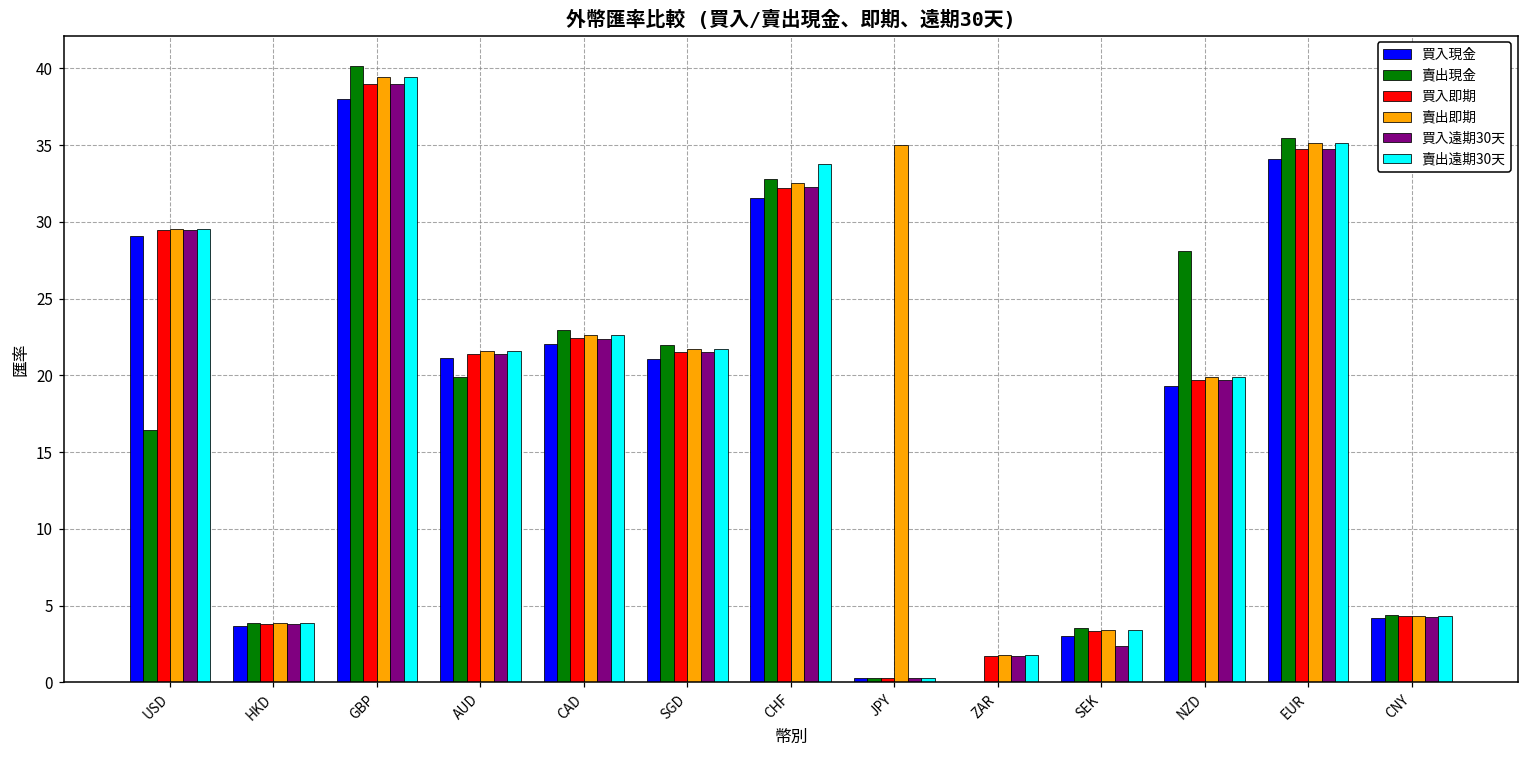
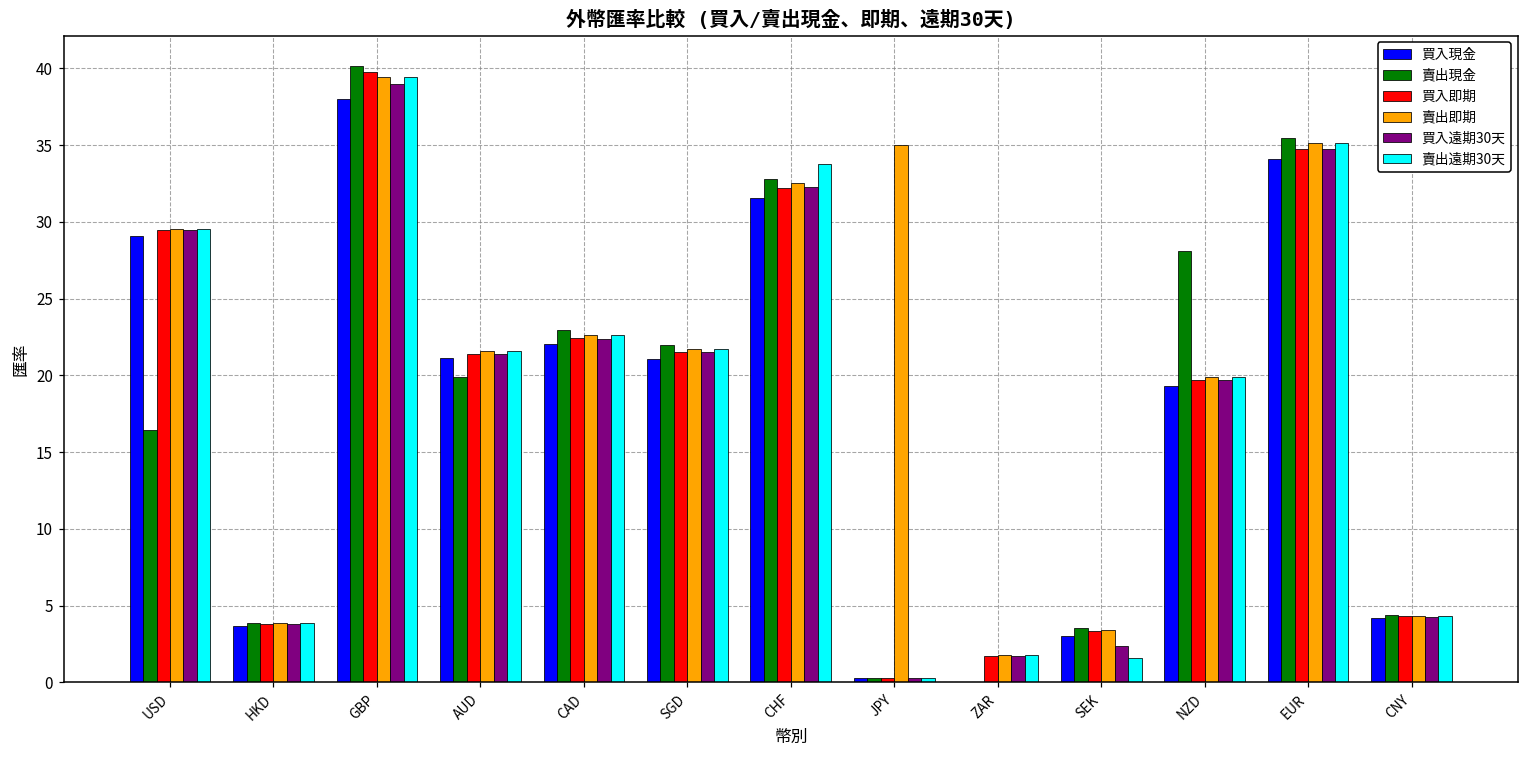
買入即期, GBP: 39.0 -> 39.8
賣出遠期30天, SEK: 3.4 -> 1.6
